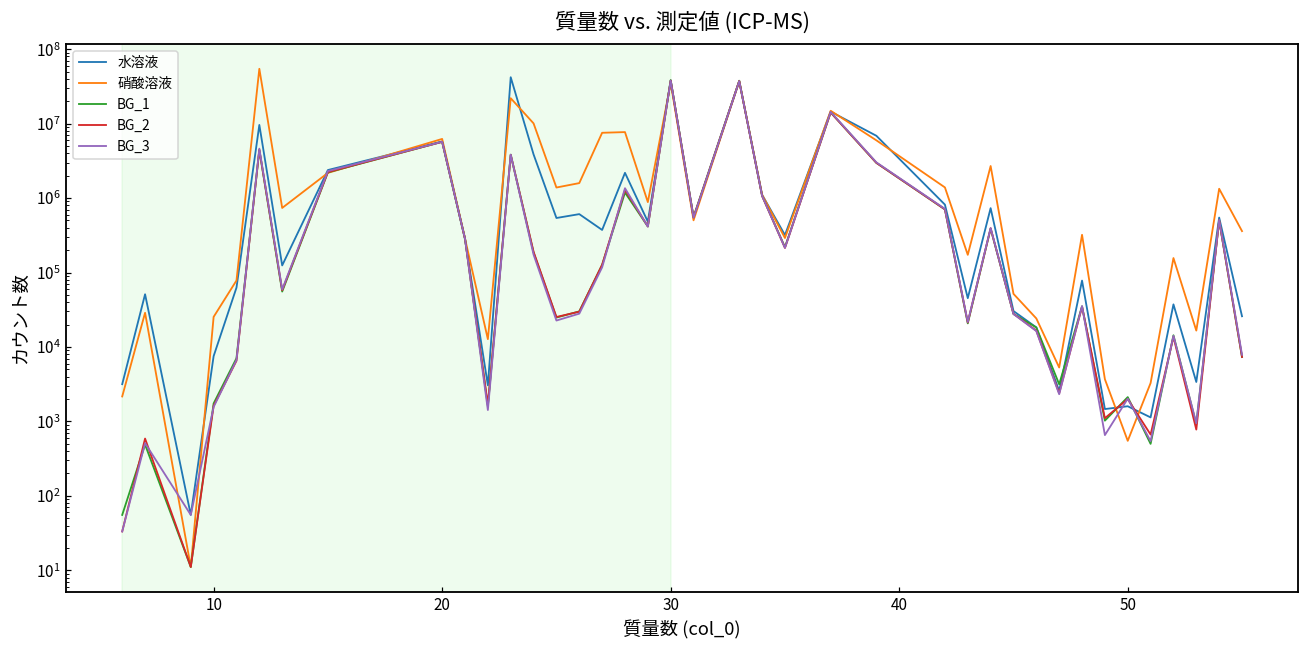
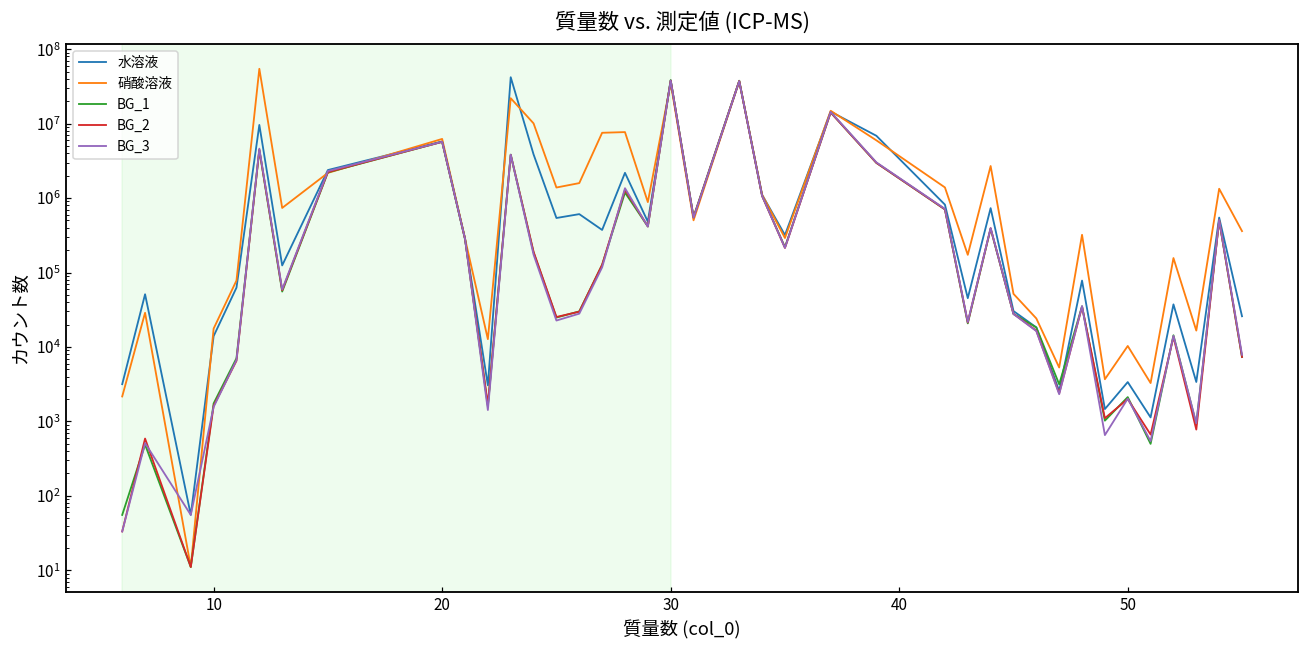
水溶液, 10: 8000 -> 14000
硝酸溶液, 10: 25000 -> 18000
水溶液, 50: 1600 -> 3000
硝酸溶液, 50: 500 -> 10000
